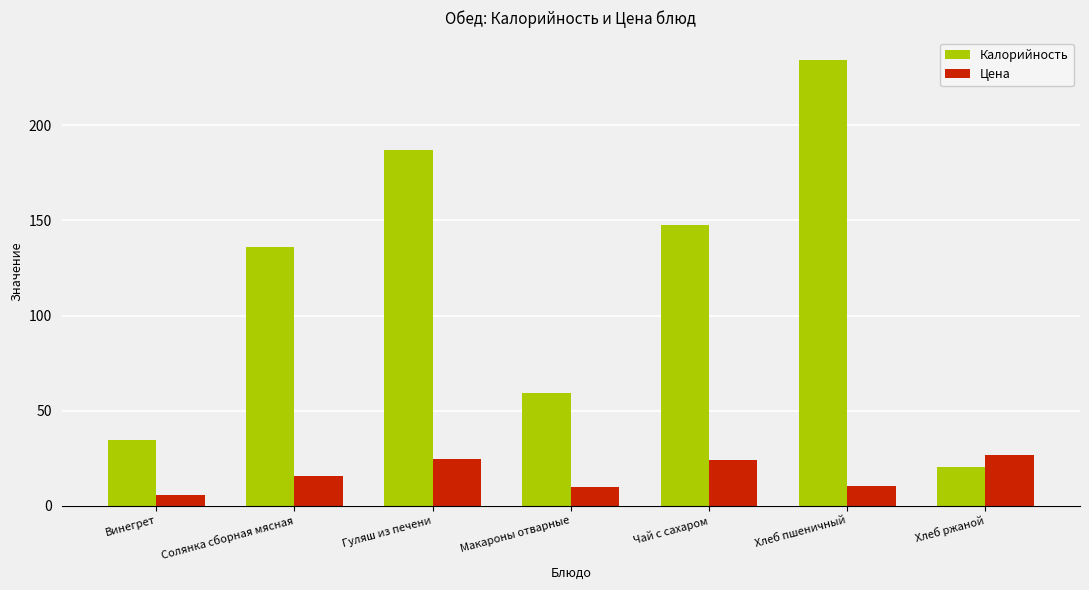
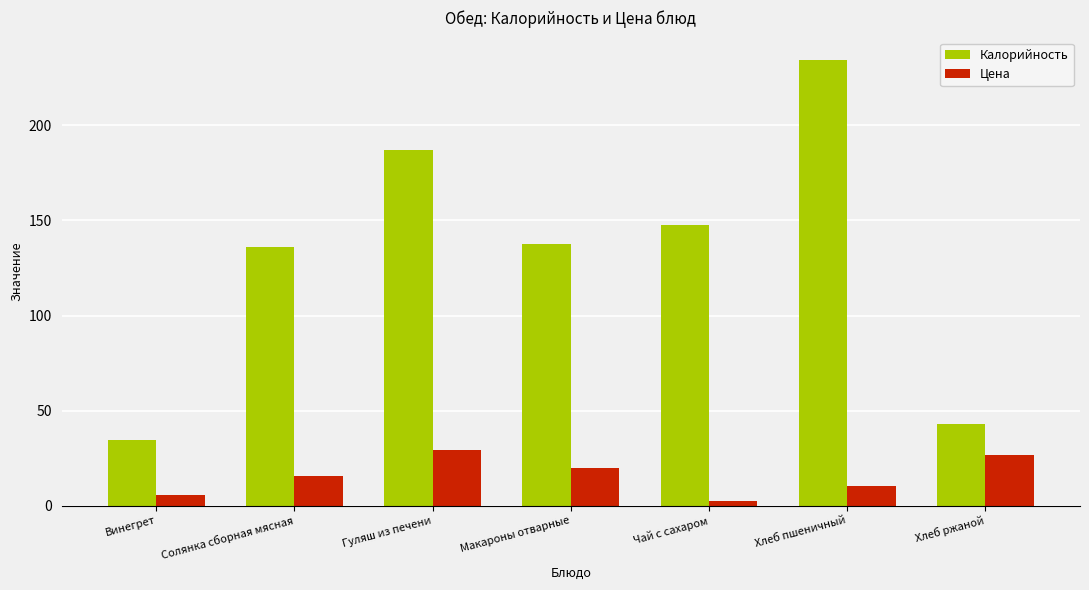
Цена, Гуляш из печени: 25 -> 29
Калорийность, Макароны отварные: 59 -> 138
Цена, Макароны отварные: 10 -> 20
Цена, Чай с сахаром: 24 -> 2
Калорийность, Хлеб ржаной: 20 -> 43
